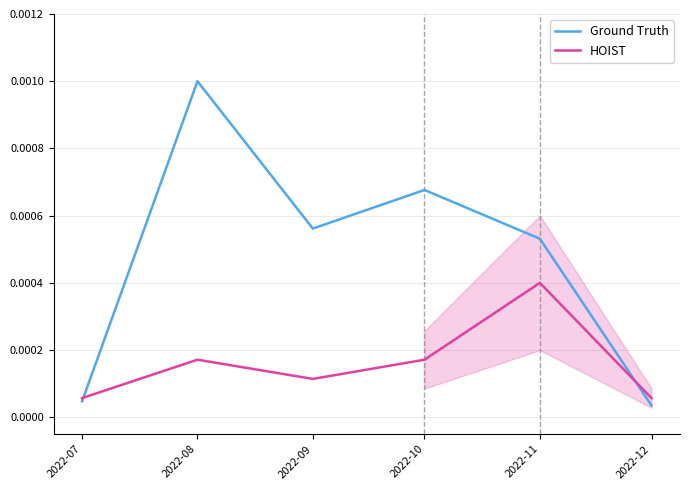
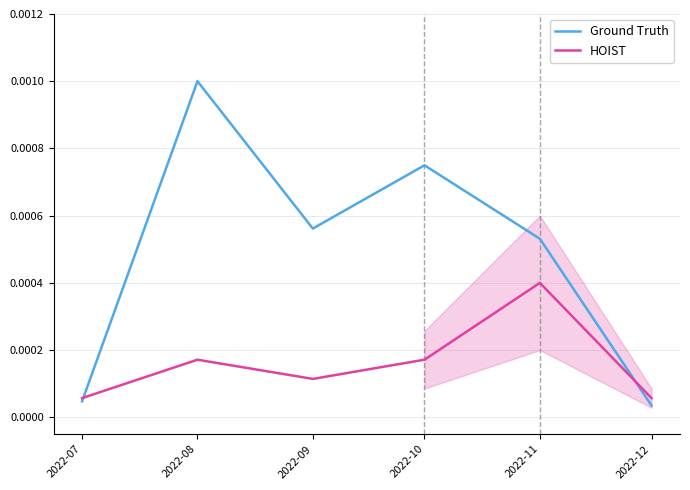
Ground Truth, 2022-10: 0.00068 -> 0.00075
